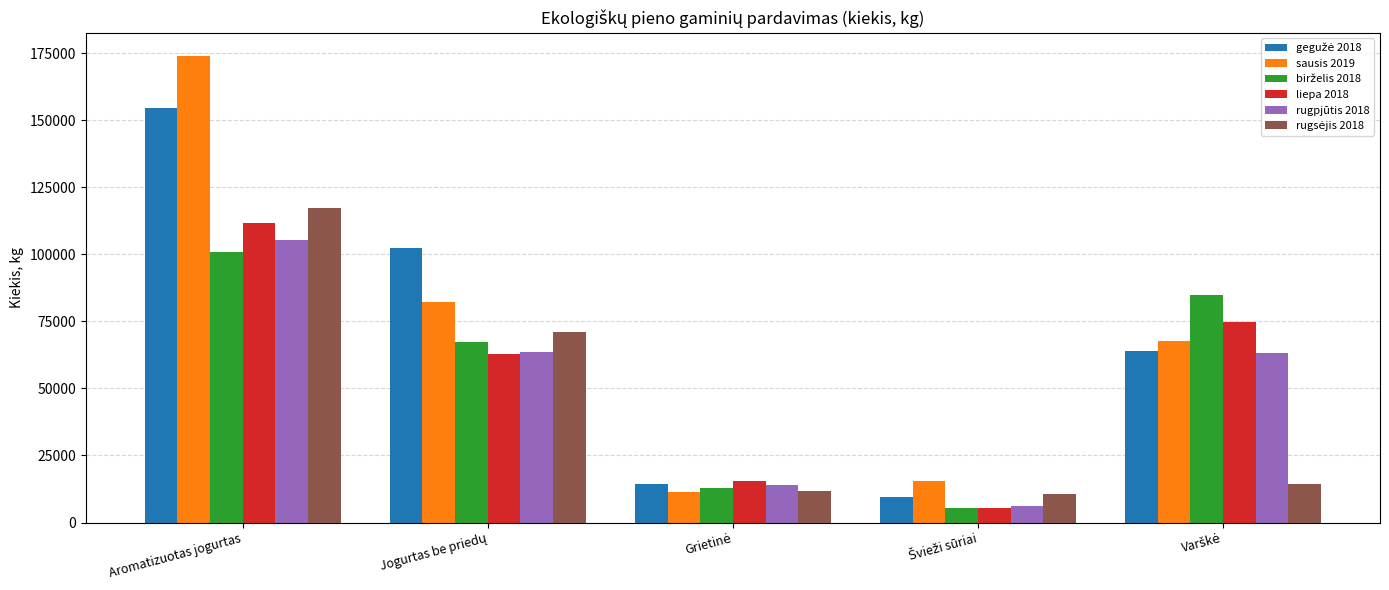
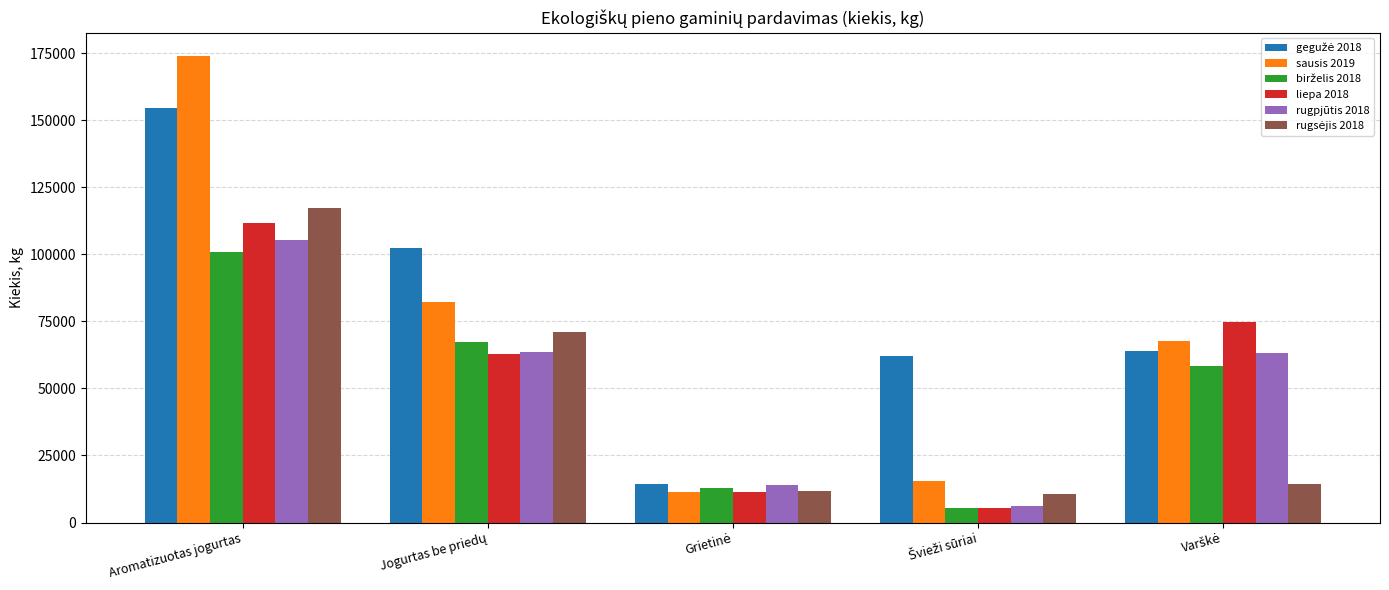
liepa 2018, Grietinė: 15000 -> 11000
gegužė 2018, Švieži sūriai: 10000 -> 62000
birželis 2018, Varškė: 85000 -> 58000
